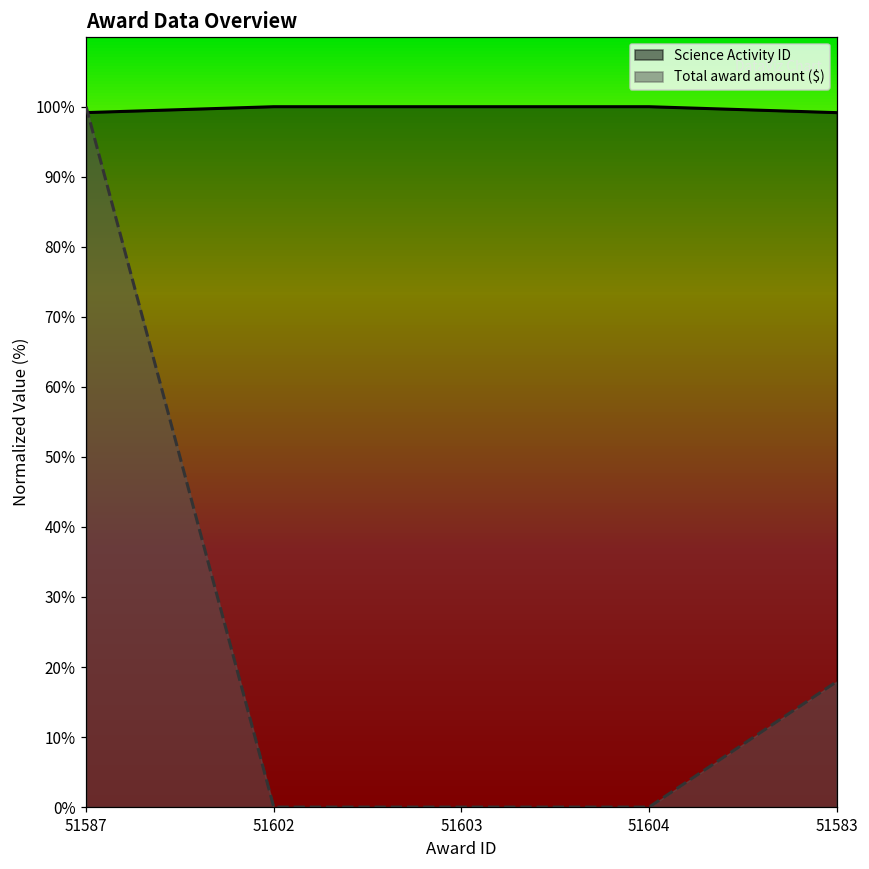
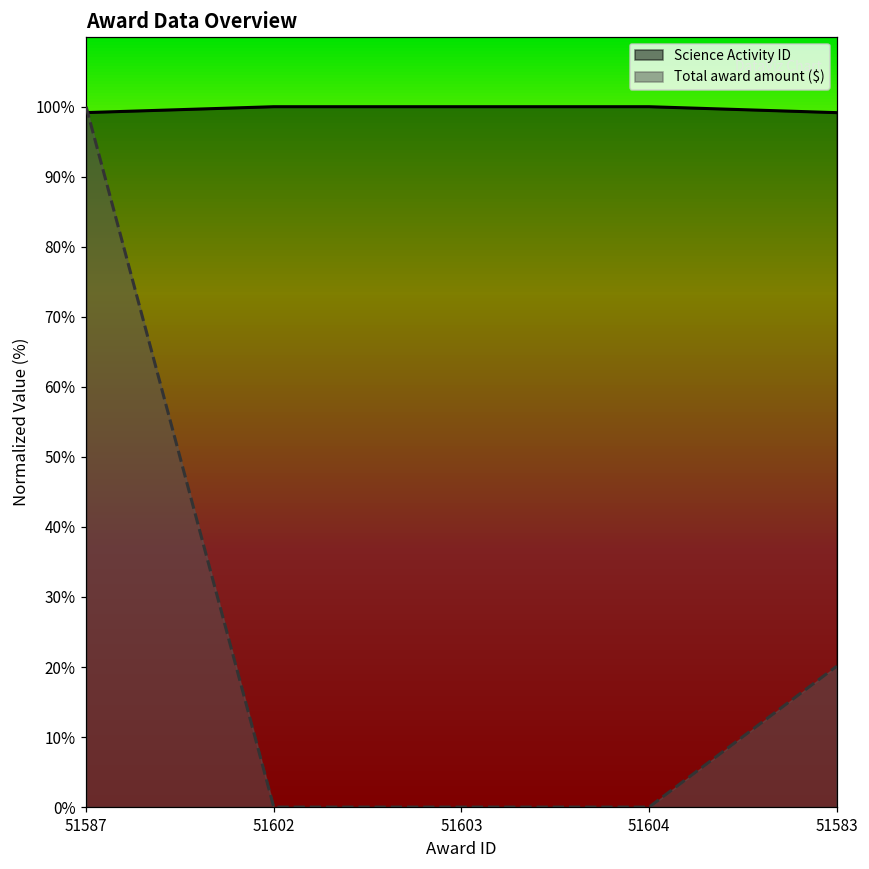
Total award amount ($), 51583: 18% -> 20%
